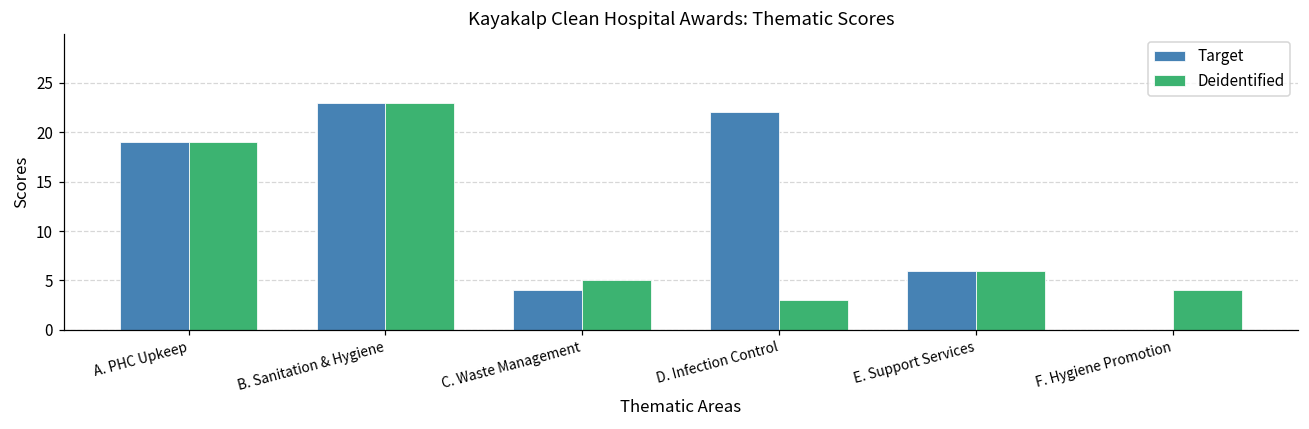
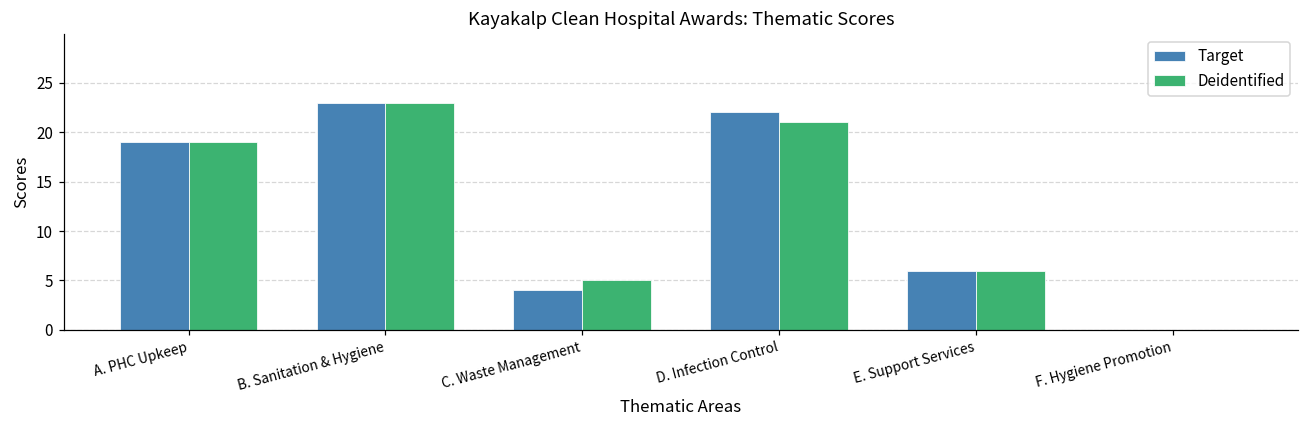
Deidentified, D. Infection Control: 3 -> 21
Deidentified, F. Hygiene Promotion: 4 -> 0
